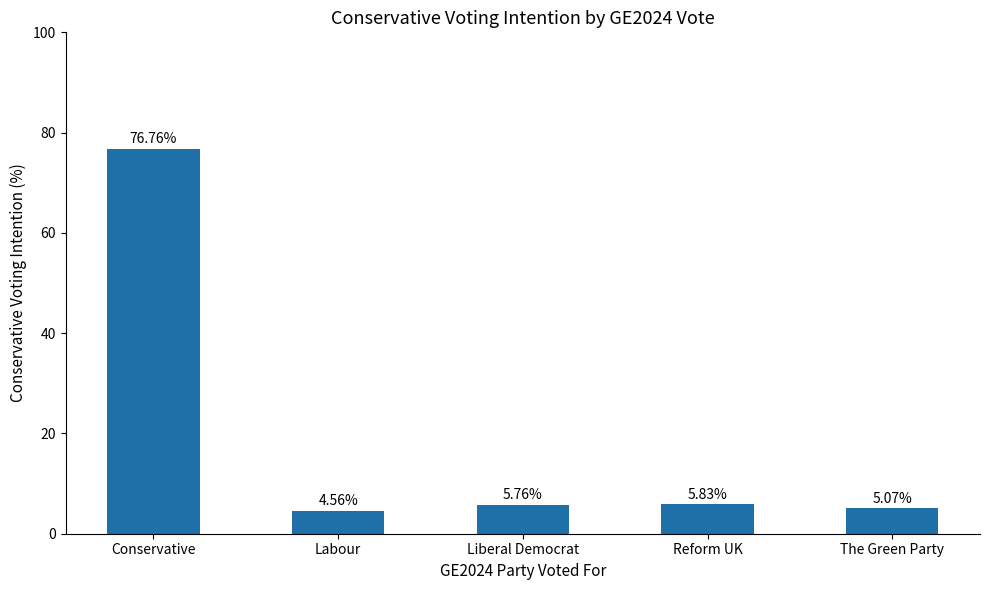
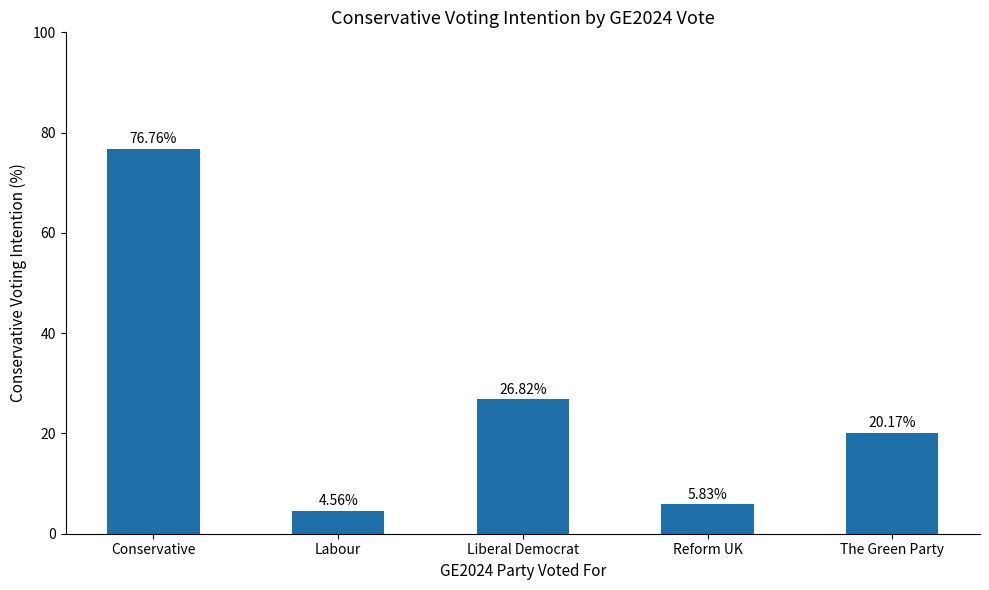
Liberal Democrat: 5.76% -> 26.82%
The Green Party: 5.07% -> 20.17%
